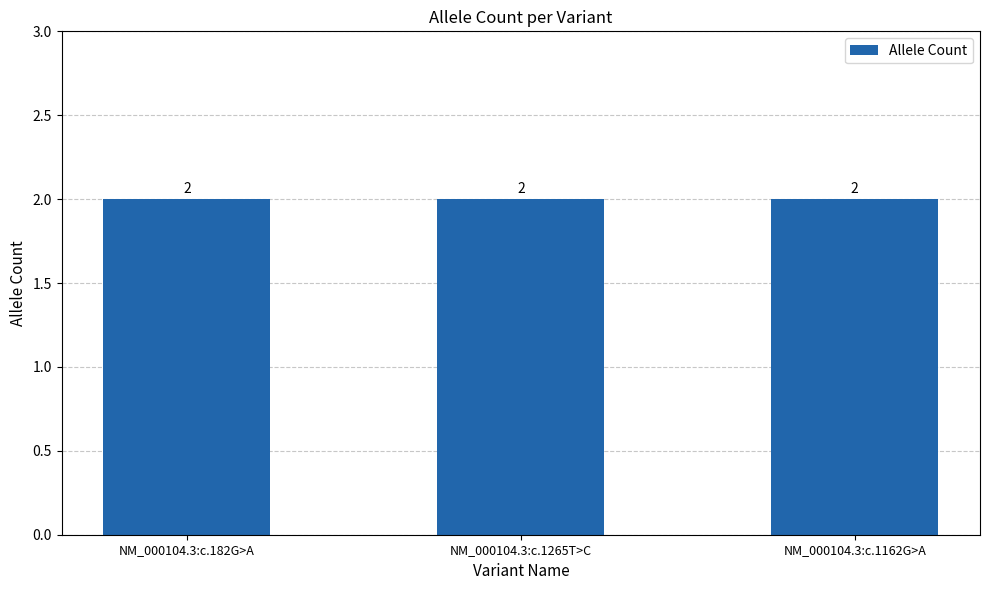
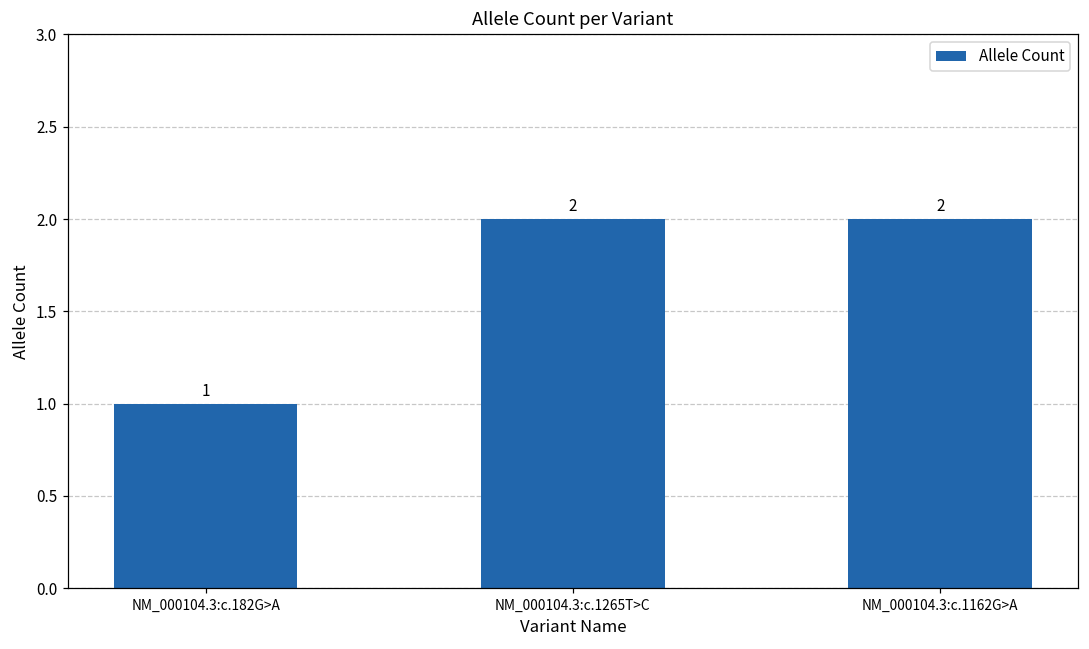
NM_000104.3:c.182G>A: 2 -> 1
